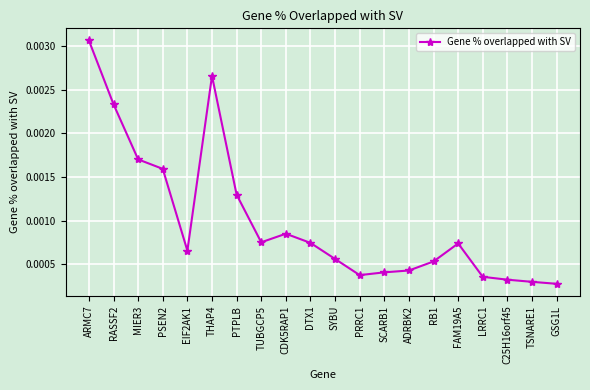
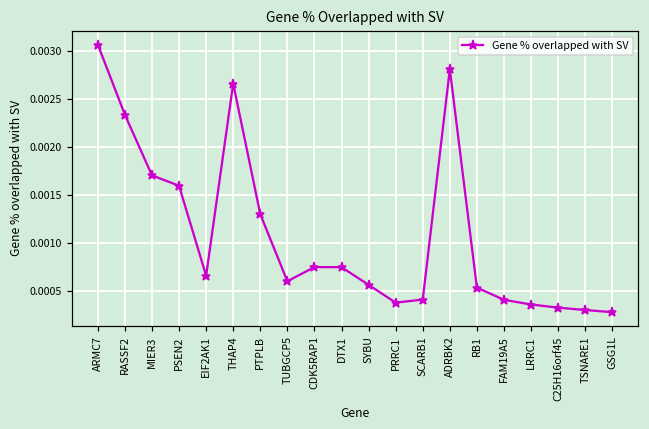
TUBGCP5: 0.0008 -> 0.0006
CDK5RAP1: 0.0009 -> 0.0007
ADRBK2: 0.0004 -> 0.0028
FAM19A5: 0.0007 -> 0.0004
